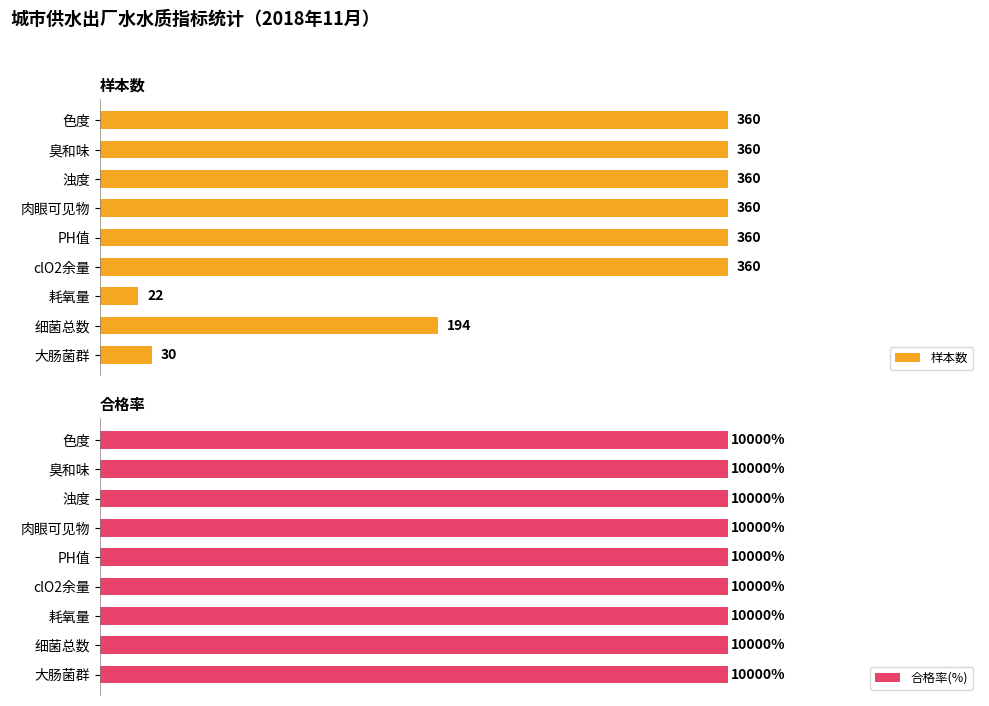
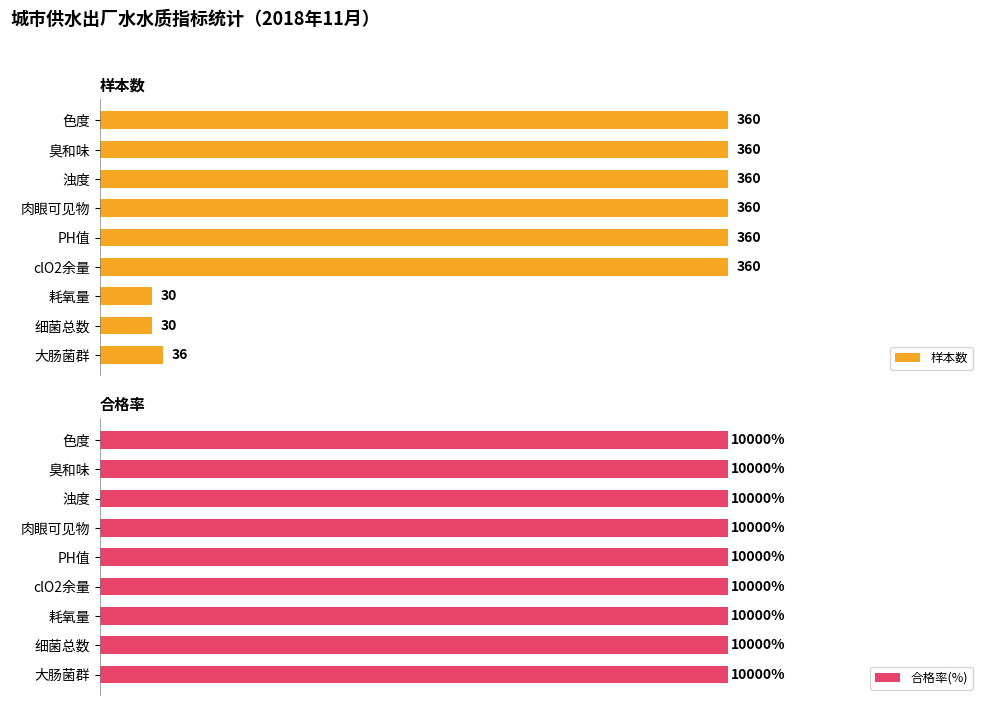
样本数, 耗氧量: 22 -> 30
样本数, 细菌总数: 194 -> 30
样本数, 大肠菌群: 30 -> 36
